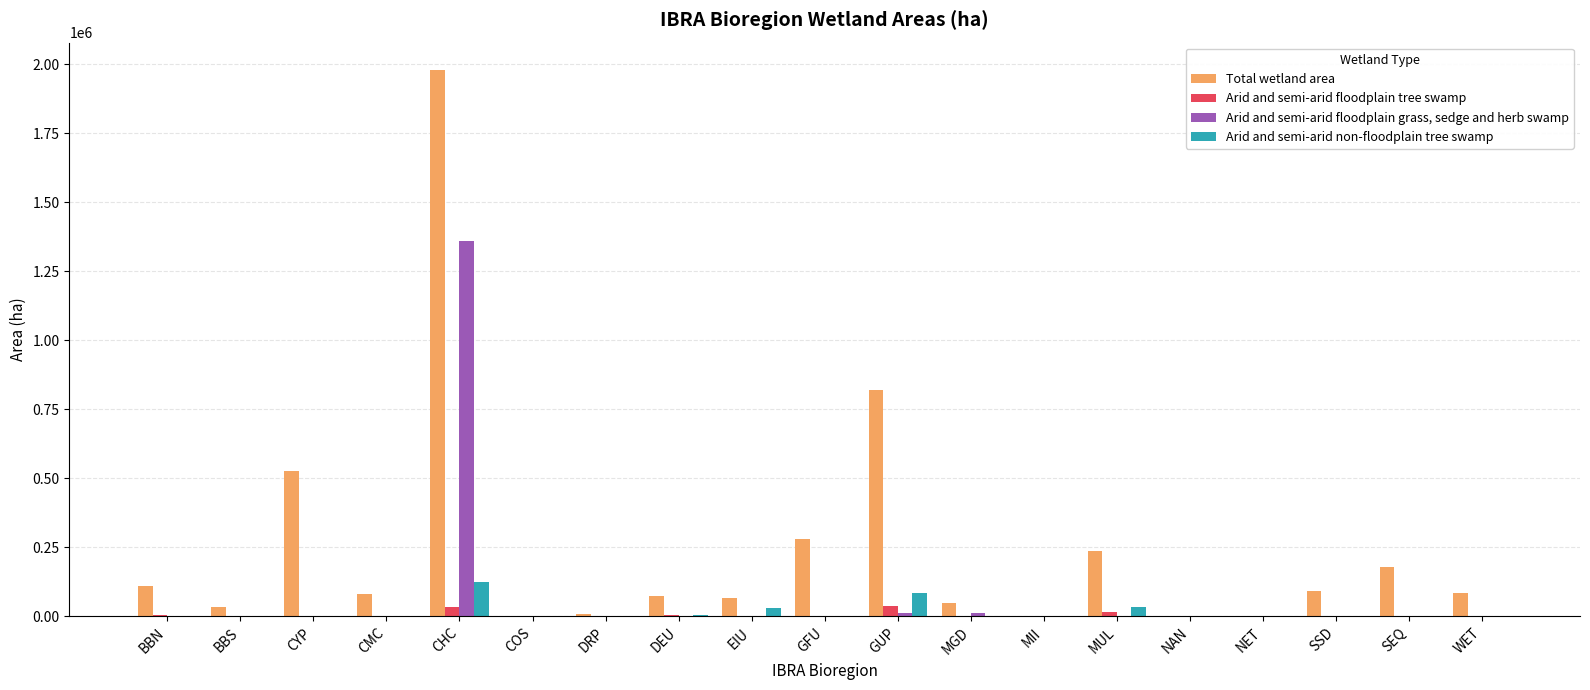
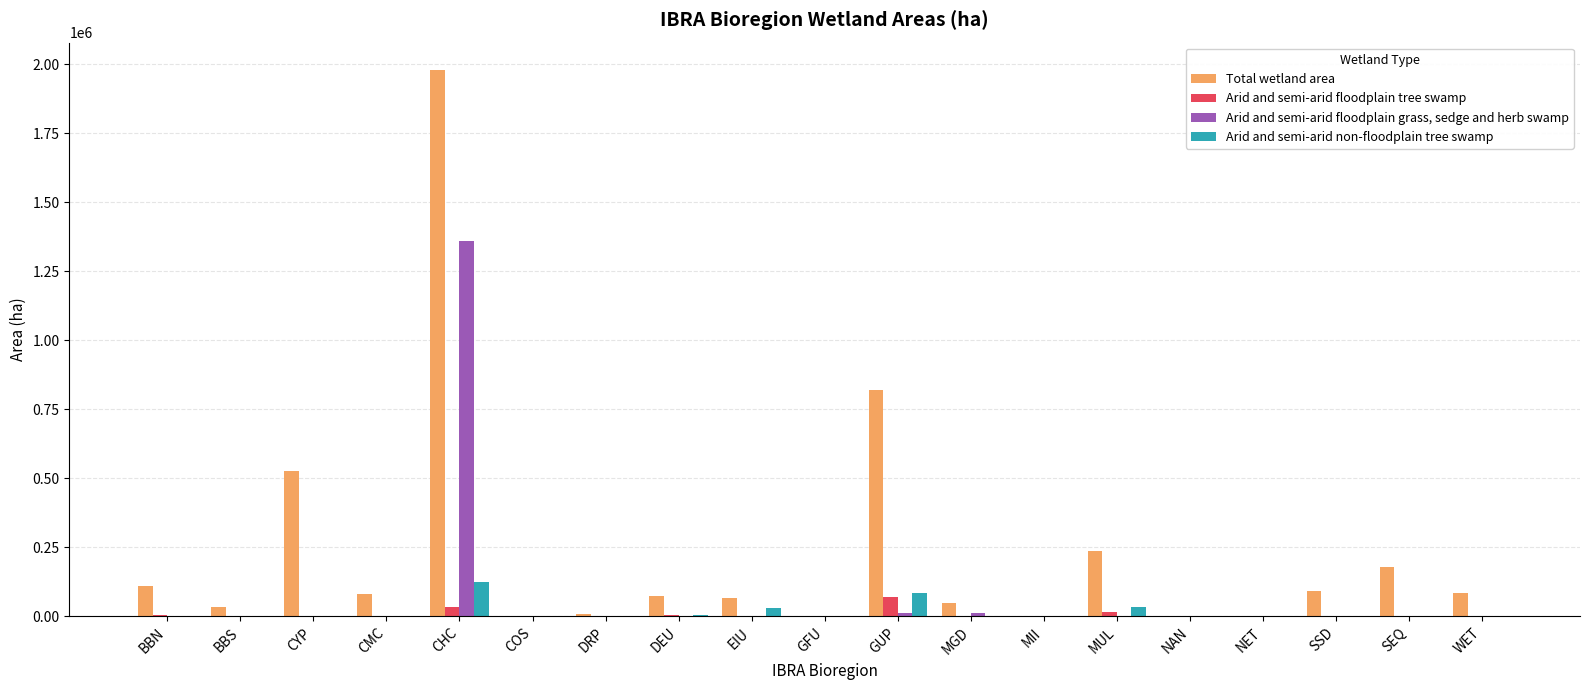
Total wetland area, GFU: 280000 -> 0
Arid and semi-arid floodplain tree swamp, GUP: 40000 -> 70000
